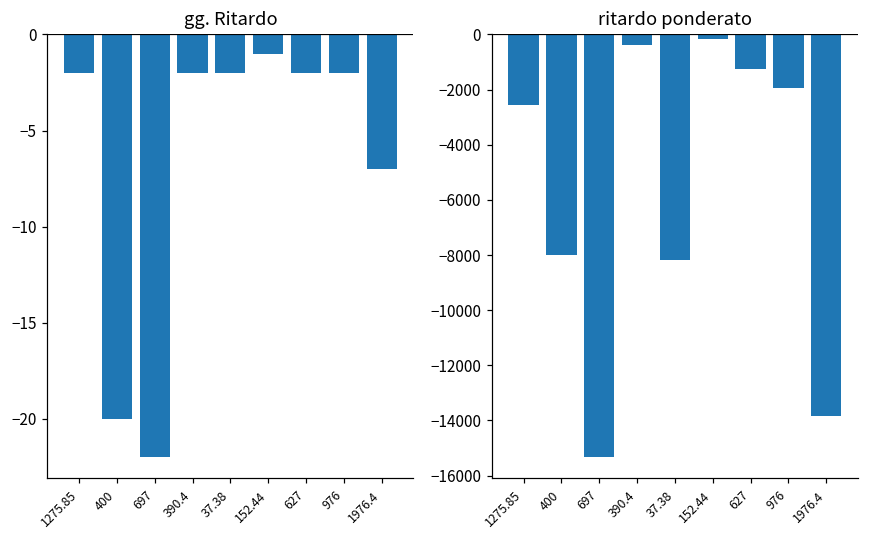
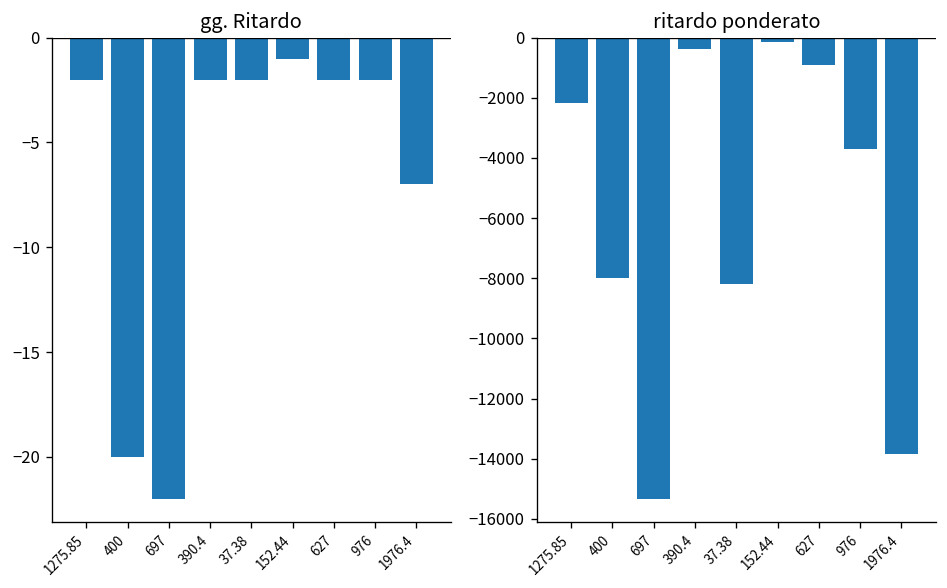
ritardo ponderato, 1275.85: -2600 -> -2200
ritardo ponderato, 627: -1300 -> -900
ritardo ponderato, 976: -2000 -> -3700
